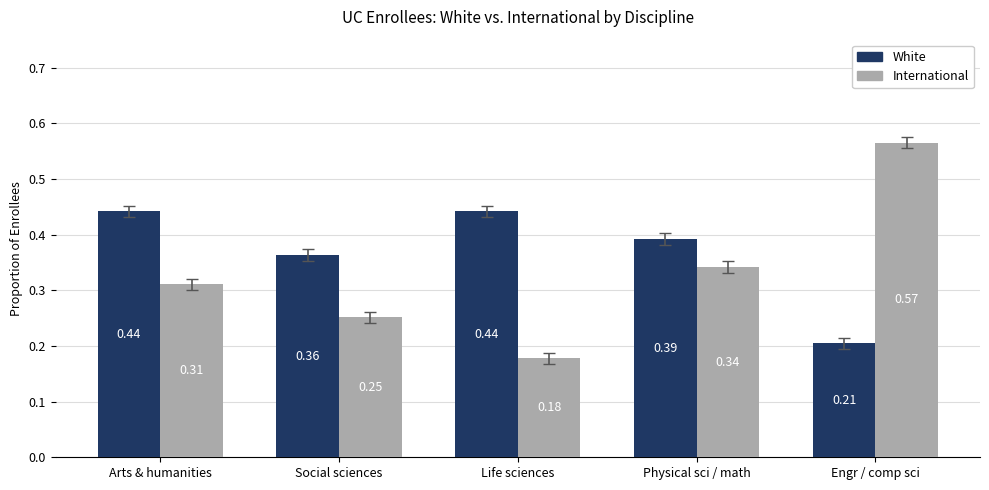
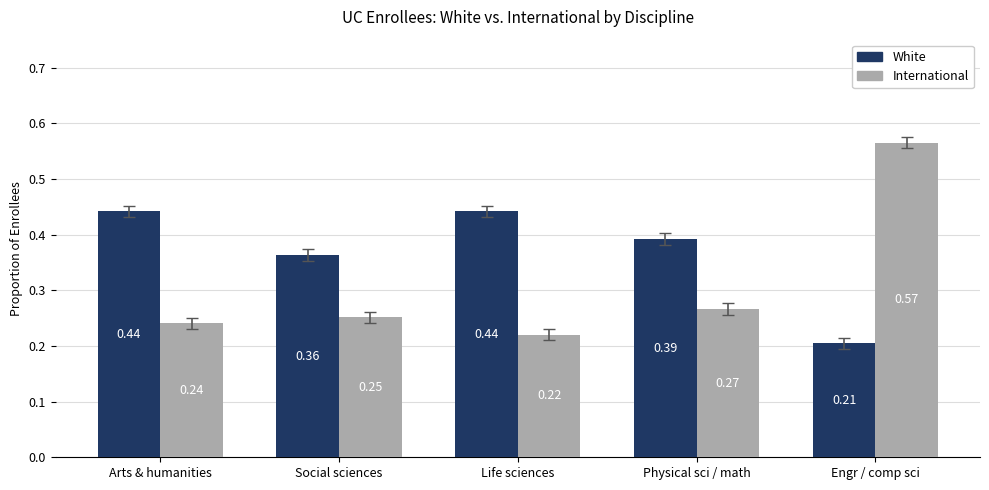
International, Arts & humanities: 0.31 -> 0.24
International, Life sciences: 0.18 -> 0.22
International, Physical sci / math: 0.34 -> 0.27
